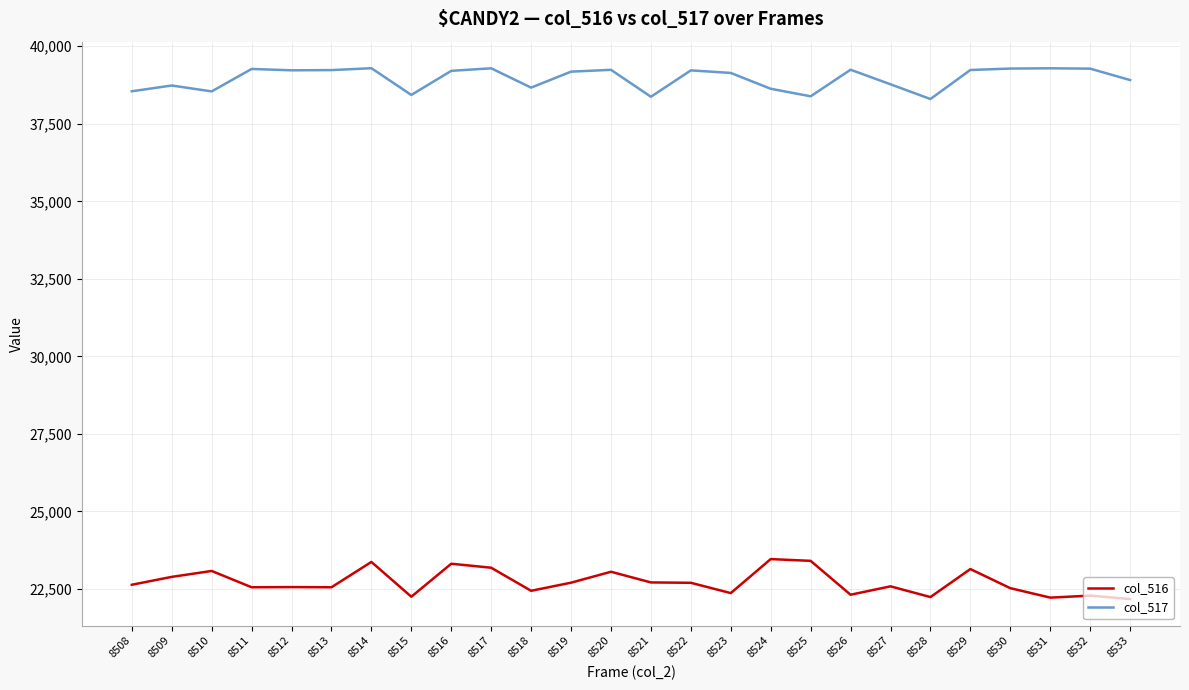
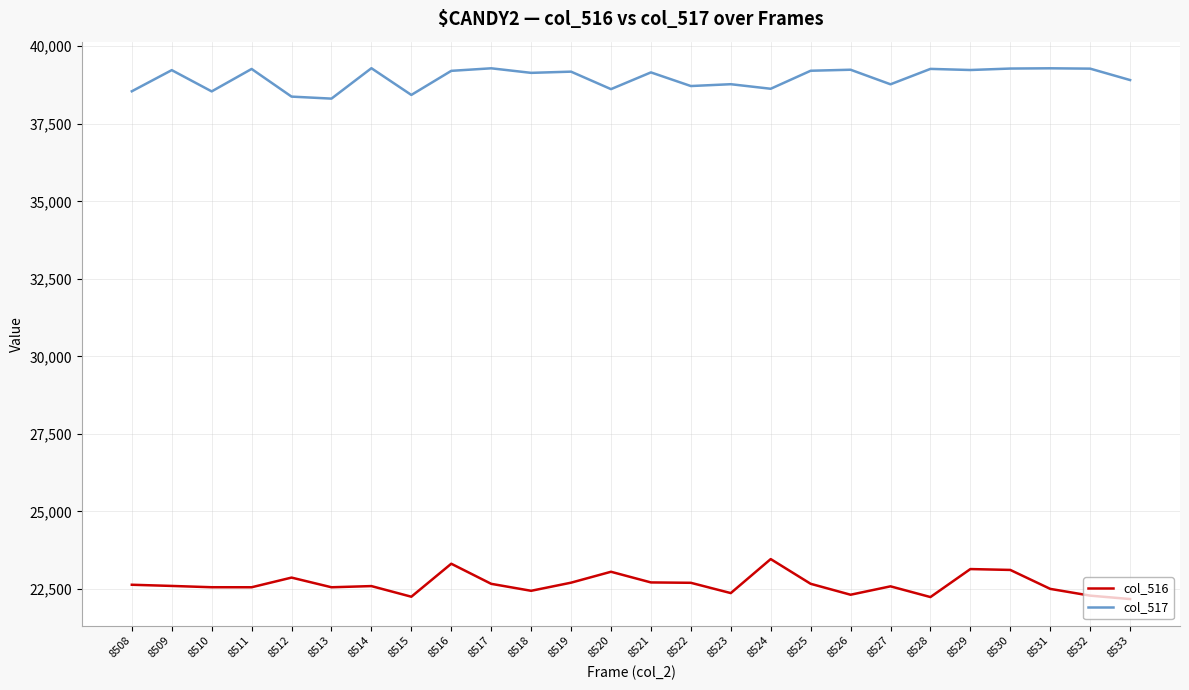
col_516, 8509: 22,900 -> 22,600
col_517, 8509: 38,700 -> 39,200
col_516, 8510: 23,100 -> 22,600
col_516, 8512: 22,600 -> 22,900
col_517, 8512: 39,200 -> 38,400
col_517, 8513: 39,200 -> 38,300
col_516, 8514: 23,400 -> 22,600
col_516, 8517: 23,200 -> 22,700
col_517, 8518: 38,700 -> 39,100
col_517, 8520: 39,200 -> 38,600
col_517, 8521: 38,400 -> 39,200
col_517, 8522: 39,200 -> 38,700
col_517, 8523: 39,100 -> 38,800
col_516, 8525: 23,400 -> 22,700
col_517, 8525: 38,400 -> 39,200
col_517, 8528: 38,300 -> 39,300
col_516, 8530: 22,500 -> 23,100
col_516, 8531: 22,200 -> 22,500
